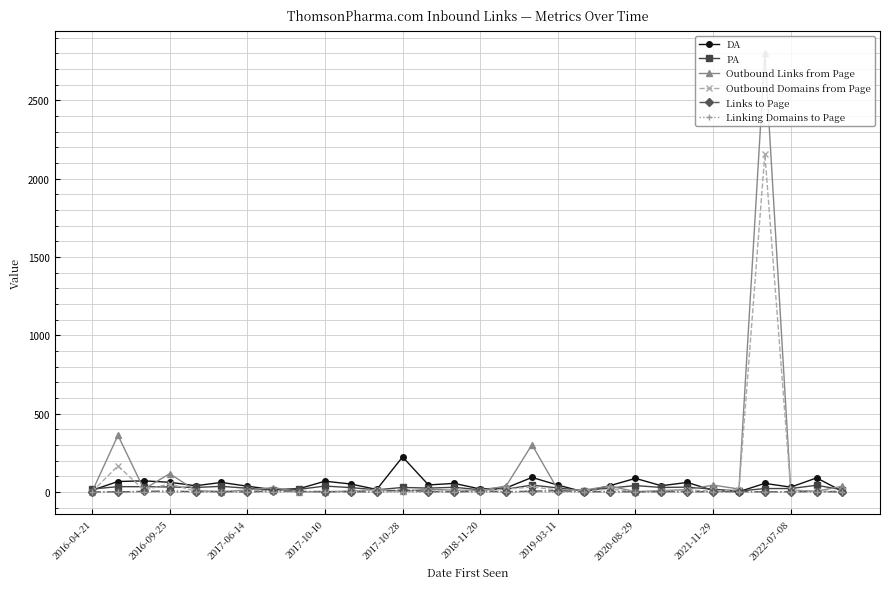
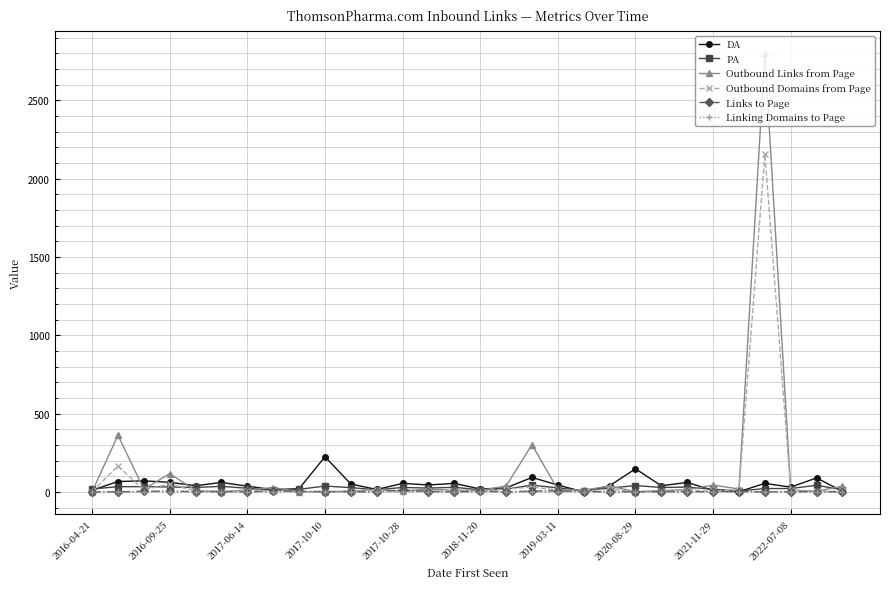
DA, 2017-10-10: 70 -> 230
DA, 2017-10-28: 220 -> 60
DA, 2020-08-29: 90 -> 150
